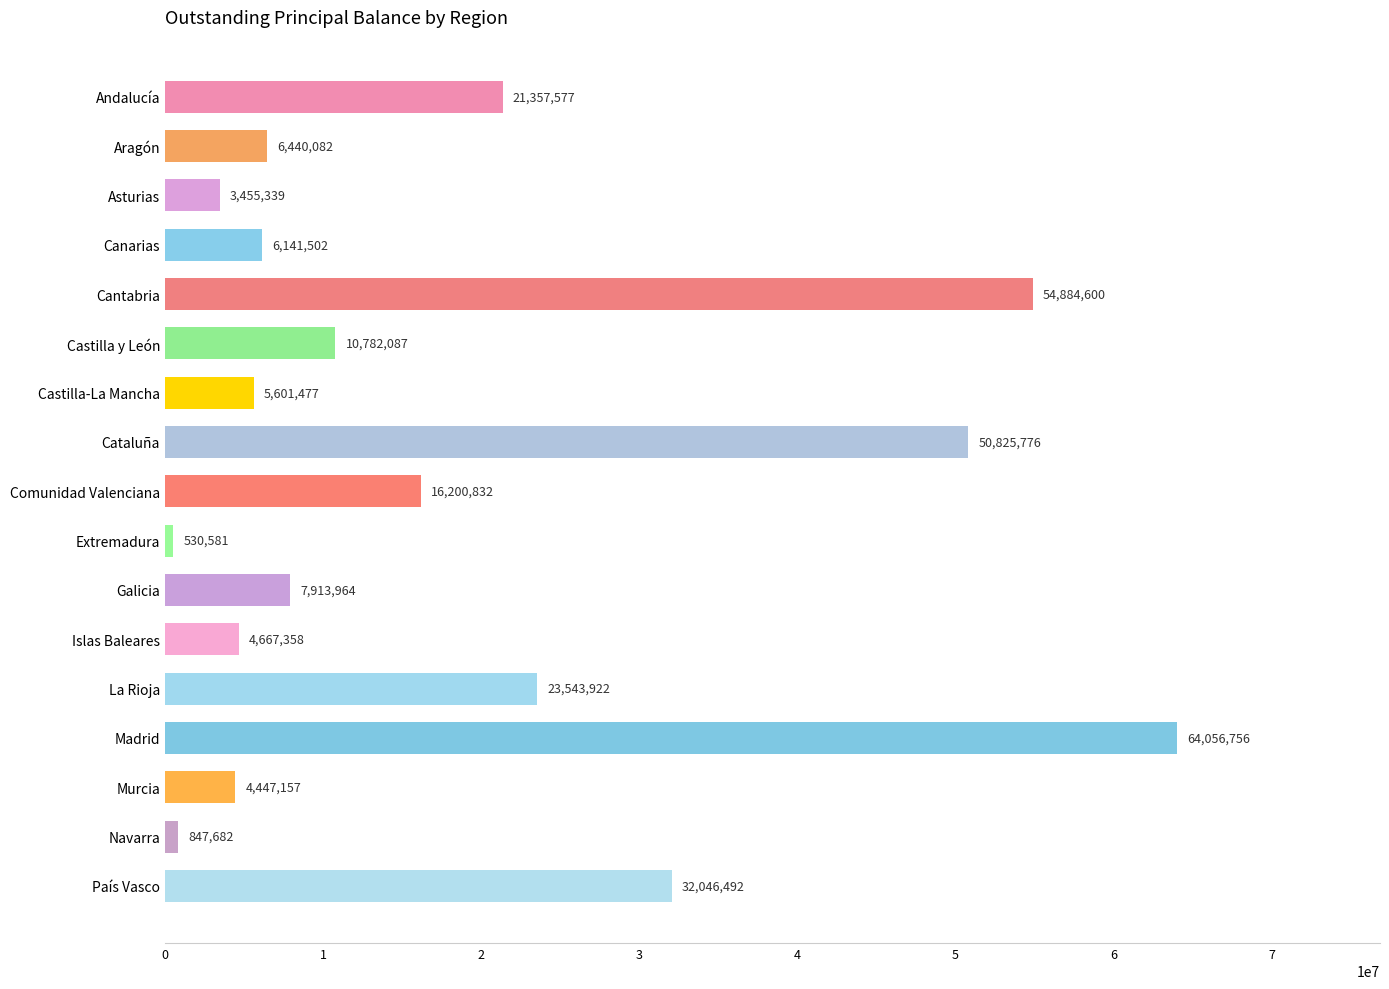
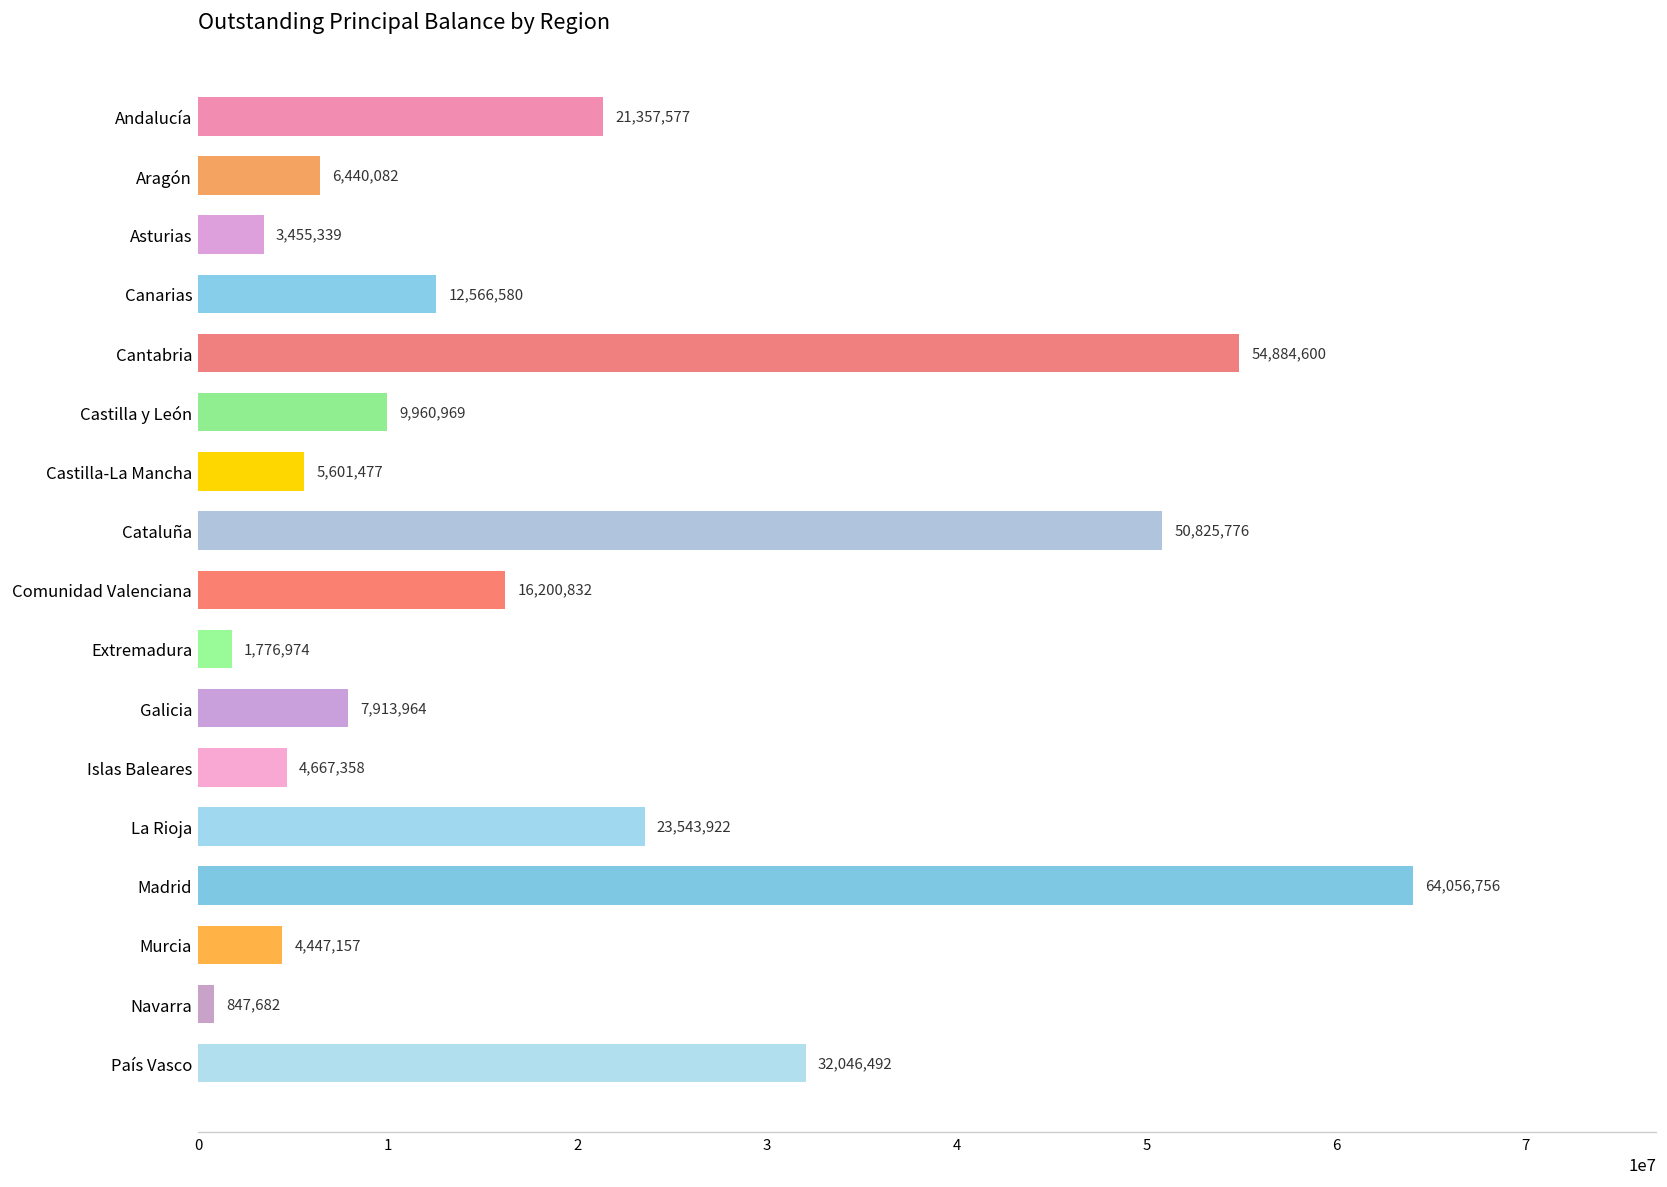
Canarias: 6,141,502 -> 12,566,580
Castilla y León: 10,782,087 -> 9,960,969
Extremadura: 530,581 -> 1,776,974
